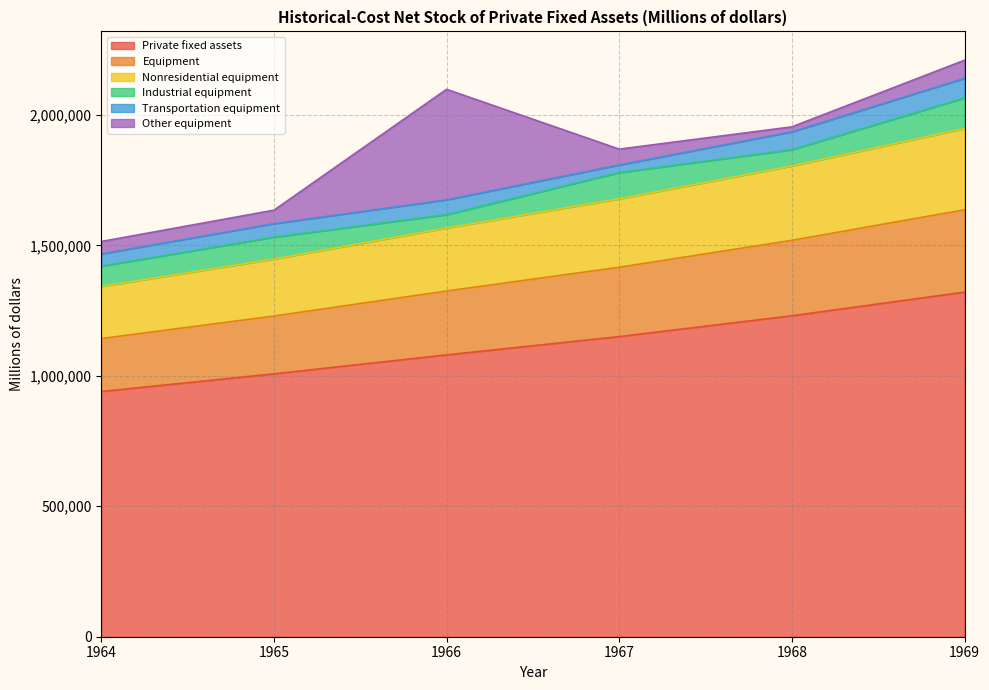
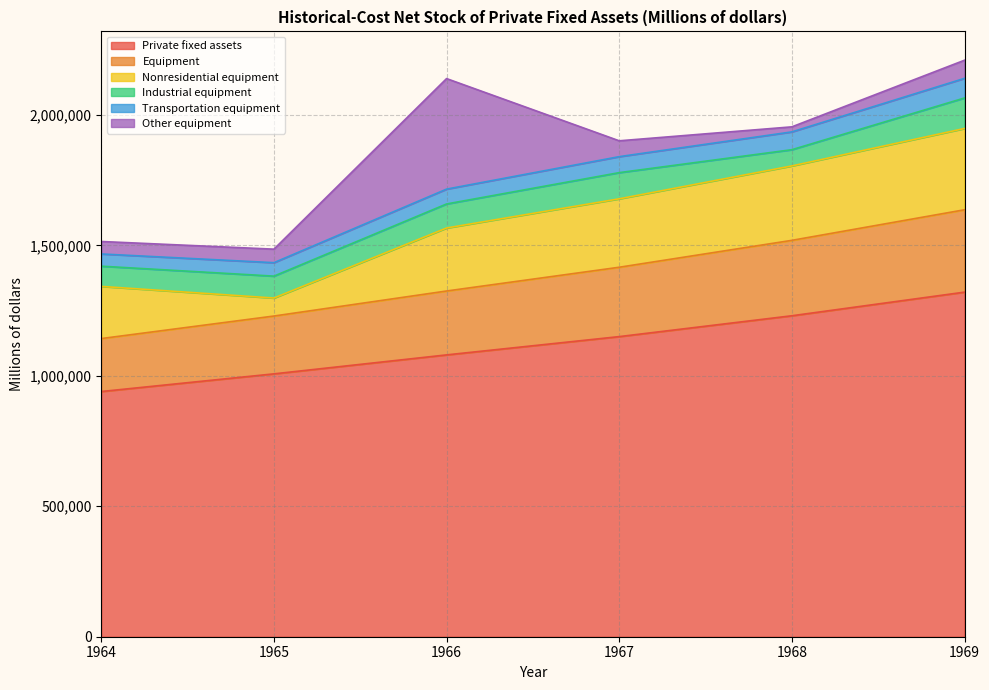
Nonresidential equipment, 1965: 220,000 -> 70,000
Industrial equipment, 1966: 50,000 -> 90,000
Transportation equipment, 1967: 30,000 -> 60,000
